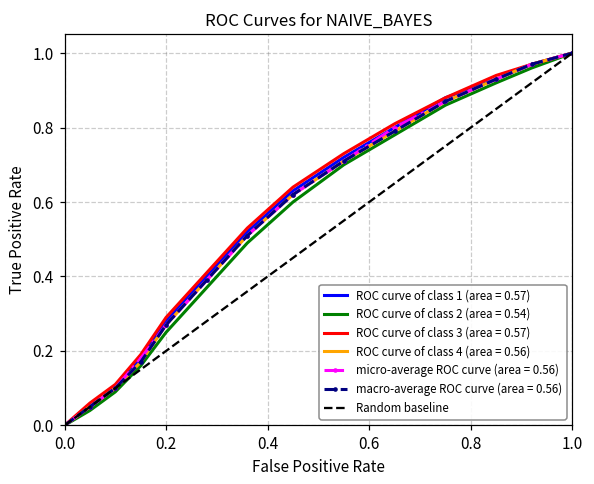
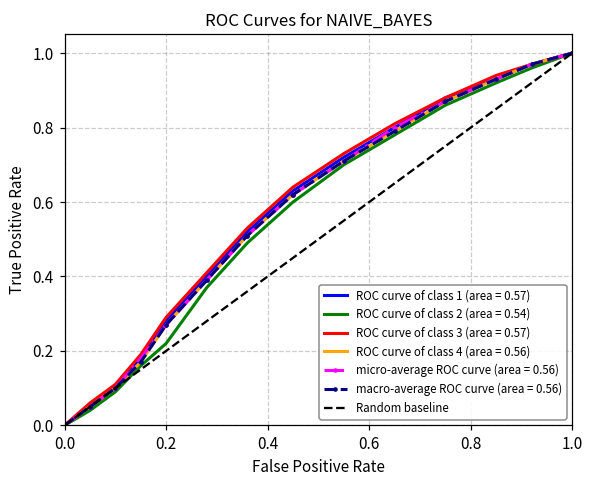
ROC curve of class 2 (area = 0.54), 0.2: 0.25 -> 0.22
